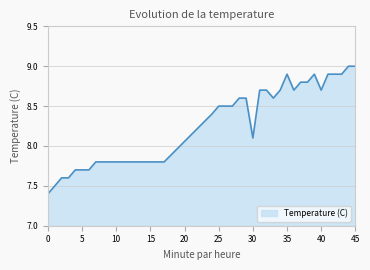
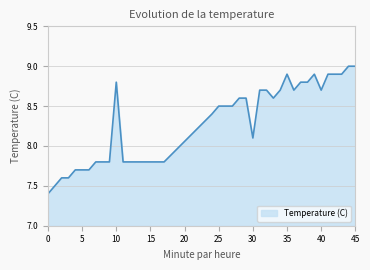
10: 7.8 -> 8.8
